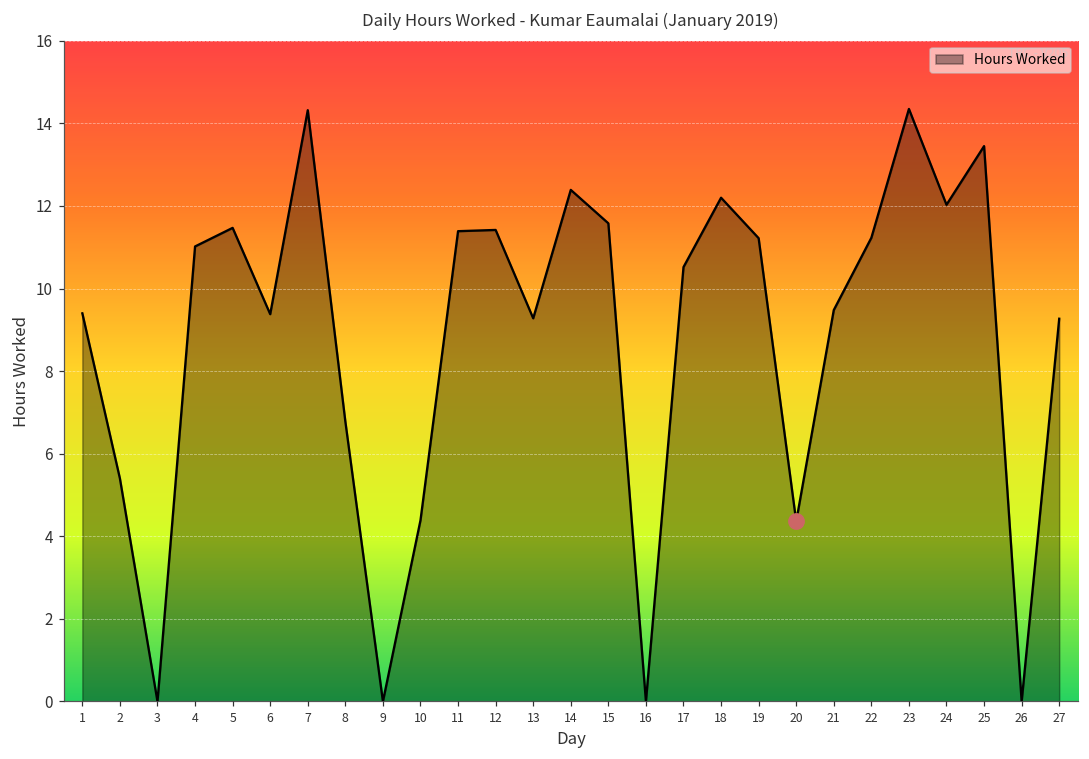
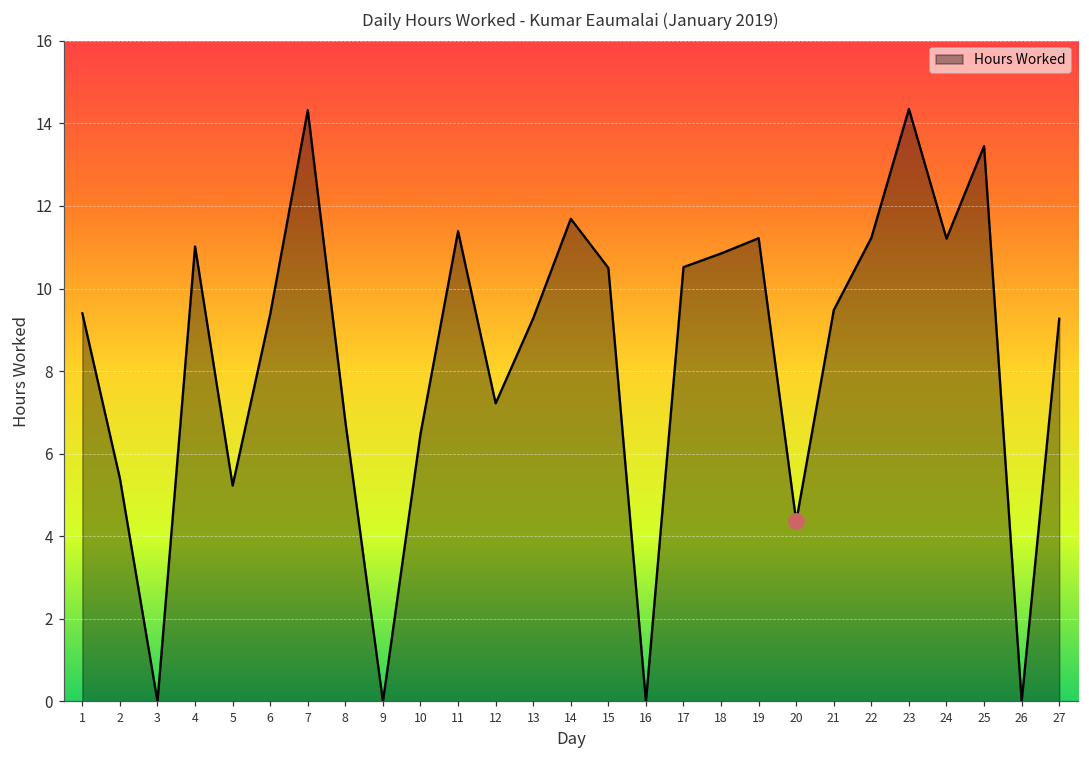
Hours Worked, 5: 11.5 -> 5.2
Hours Worked, 10: 4.4 -> 6.5
Hours Worked, 12: 11.4 -> 7.2
Hours Worked, 14: 12.4 -> 11.7
Hours Worked, 15: 11.6 -> 10.5
Hours Worked, 18: 12.2 -> 10.9
Hours Worked, 24: 12.0 -> 11.2
